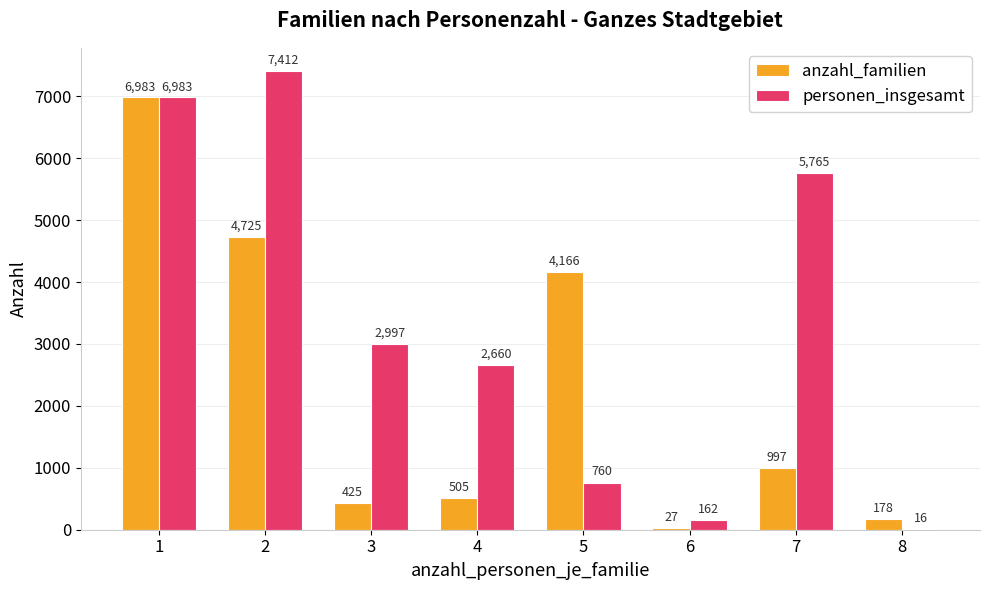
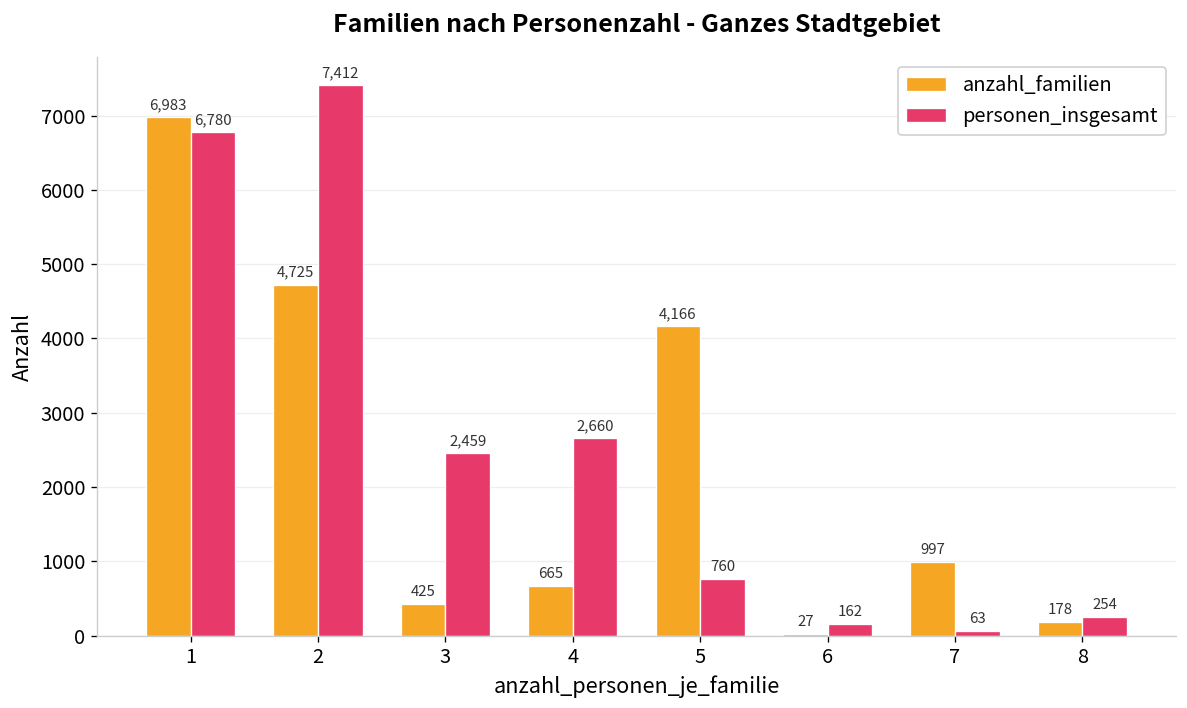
personen_insgesamt, 1: 6,983 -> 6,780
personen_insgesamt, 3: 2,997 -> 2,459
anzahl_familien, 4: 505 -> 665
personen_insgesamt, 7: 5,765 -> 63
personen_insgesamt, 8: 16 -> 254
